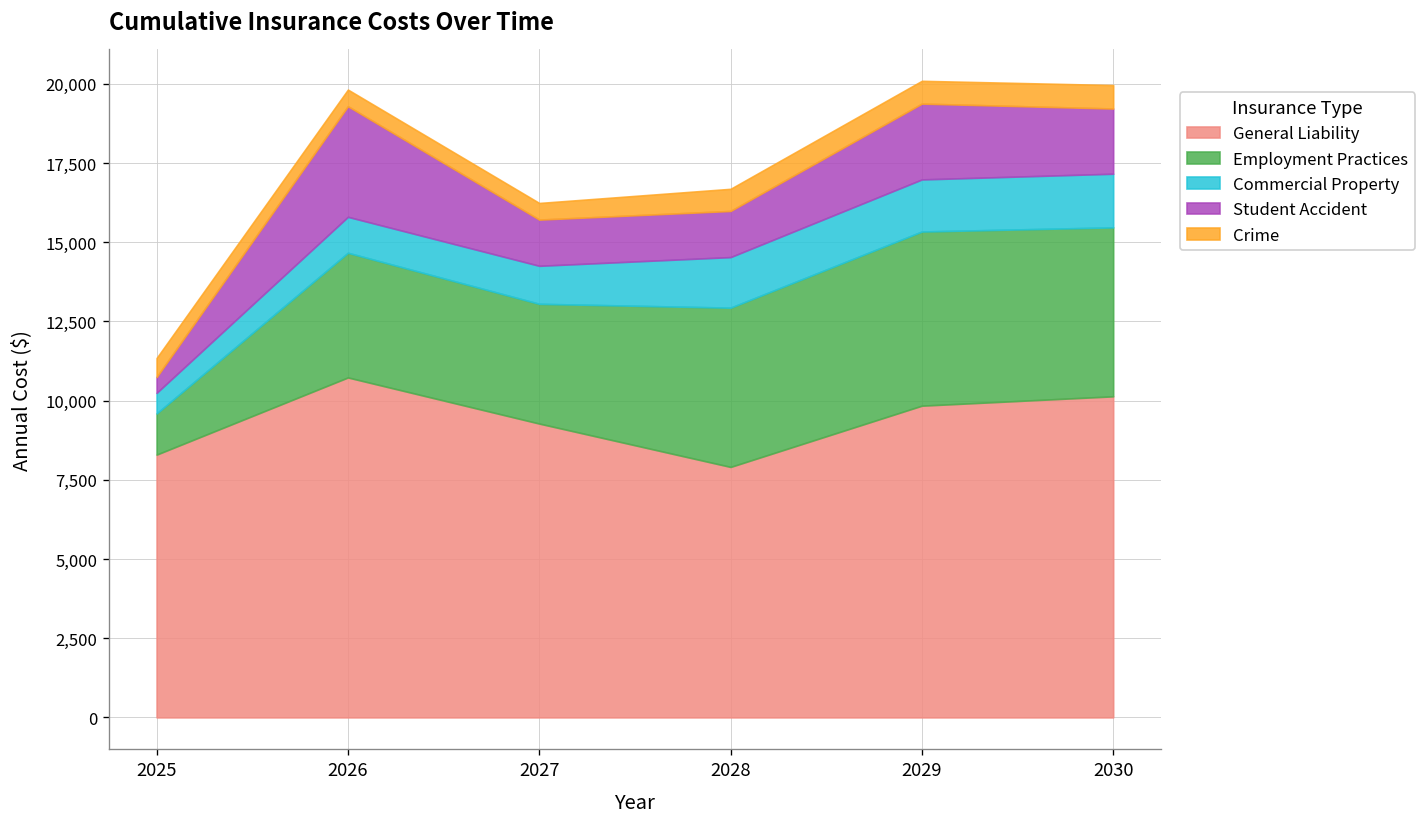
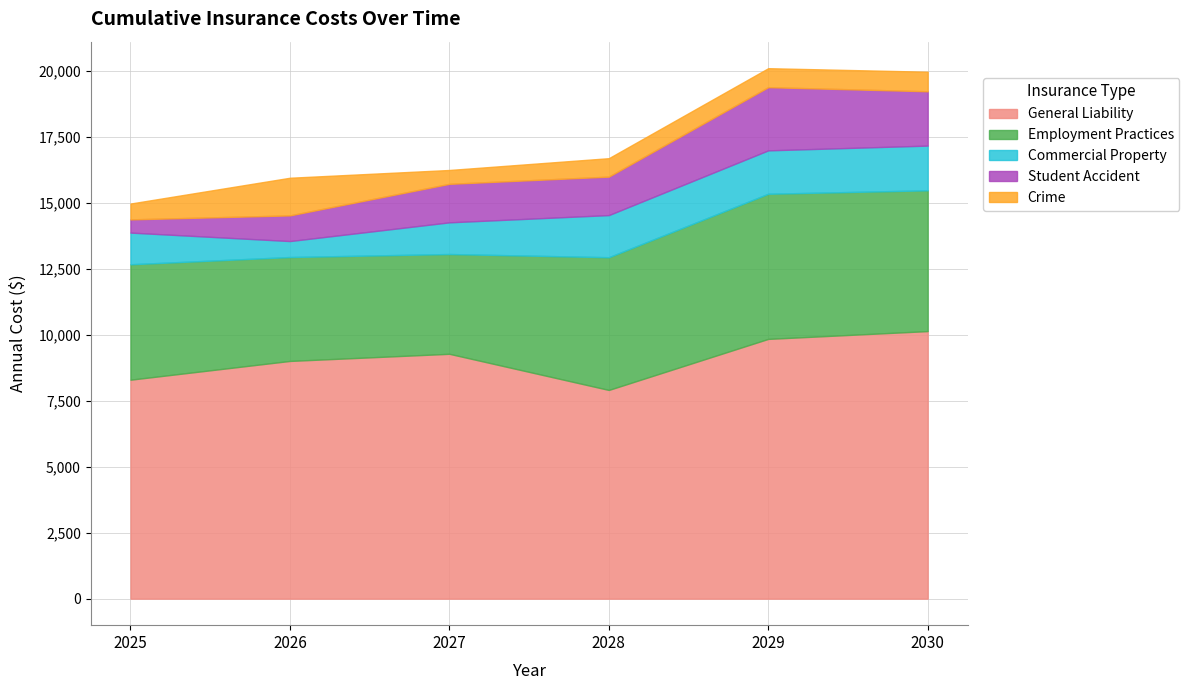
Employment Practices, 2025: 1,300 -> 4,400
Commercial Property, 2025: 600 -> 1,200
General Liability, 2026: 10,700 -> 9,000
Commercial Property, 2026: 1,100 -> 600
Student Accident, 2026: 3,500 -> 1,000
Crime, 2026: 500 -> 1,400
